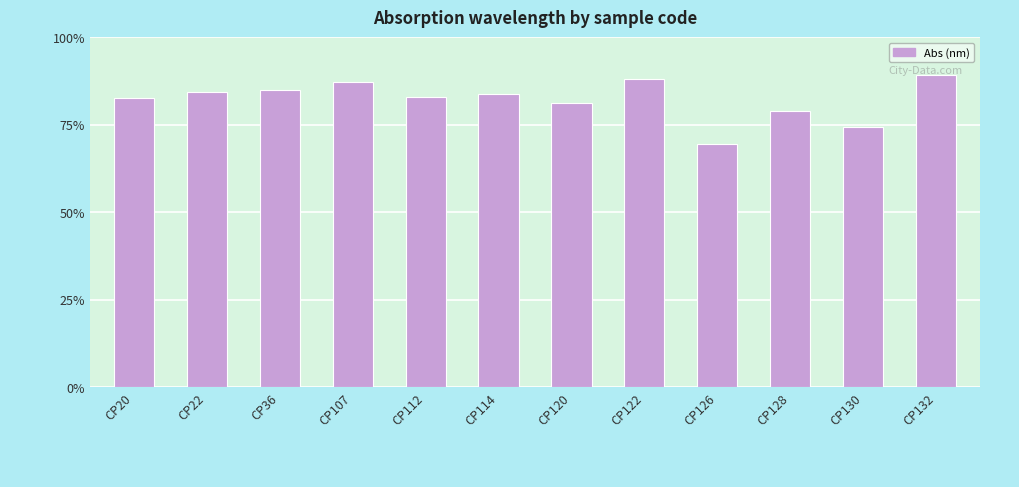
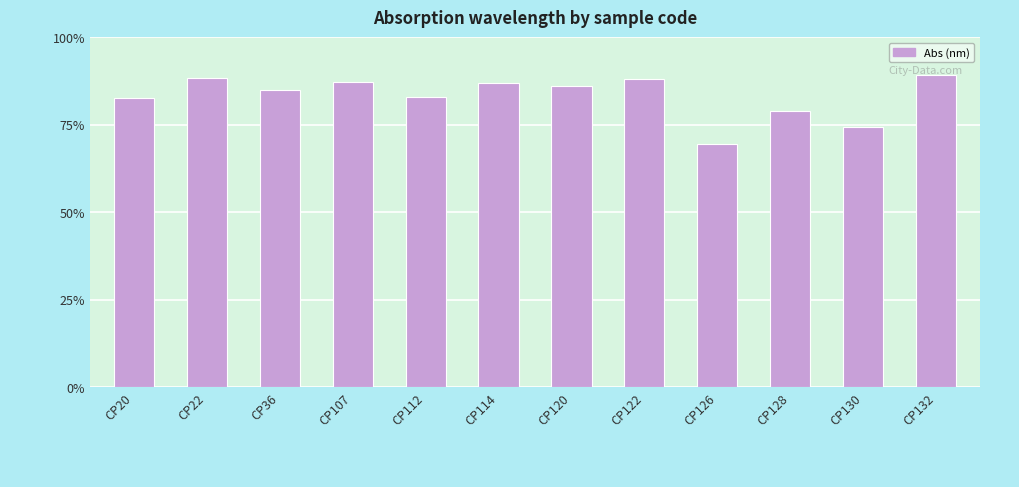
CP22: 84% -> 88%
CP114: 84% -> 87%
CP120: 81% -> 86%
